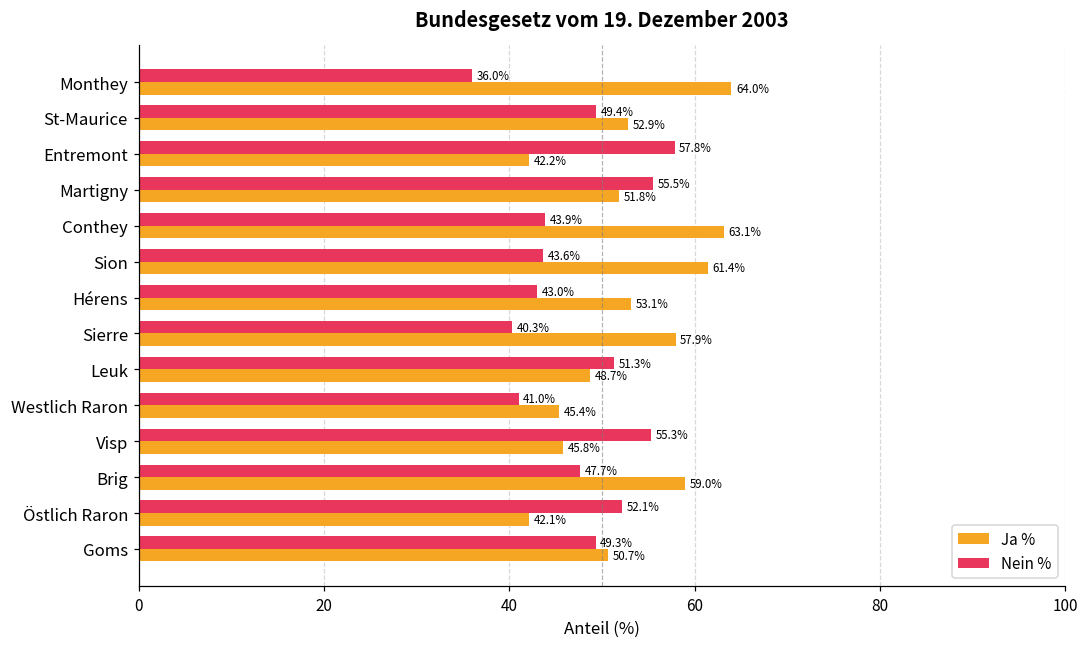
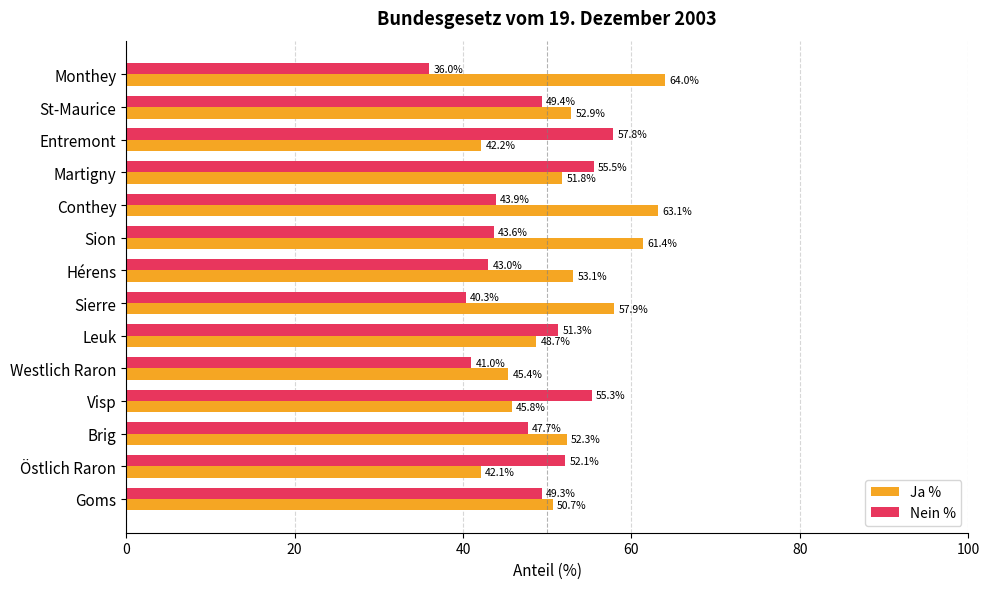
Ja %, Brig: 59.0% -> 52.3%
